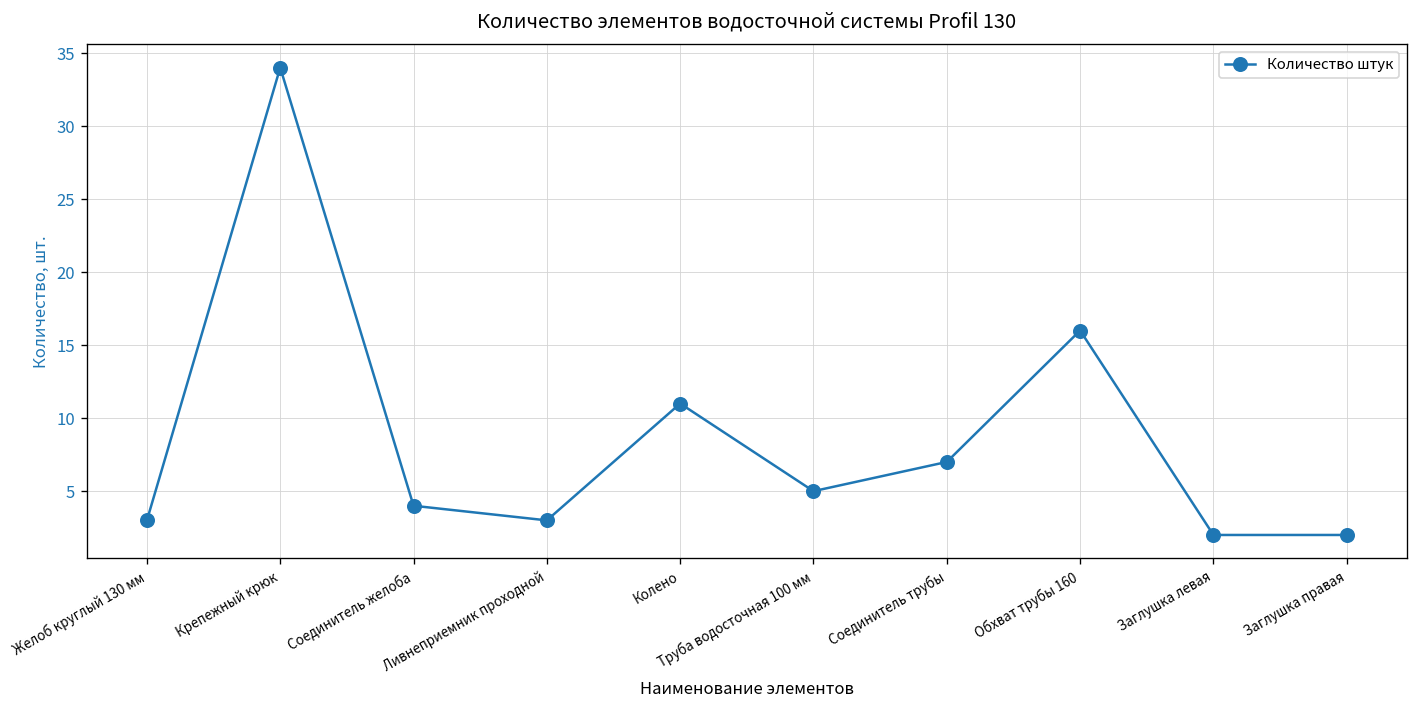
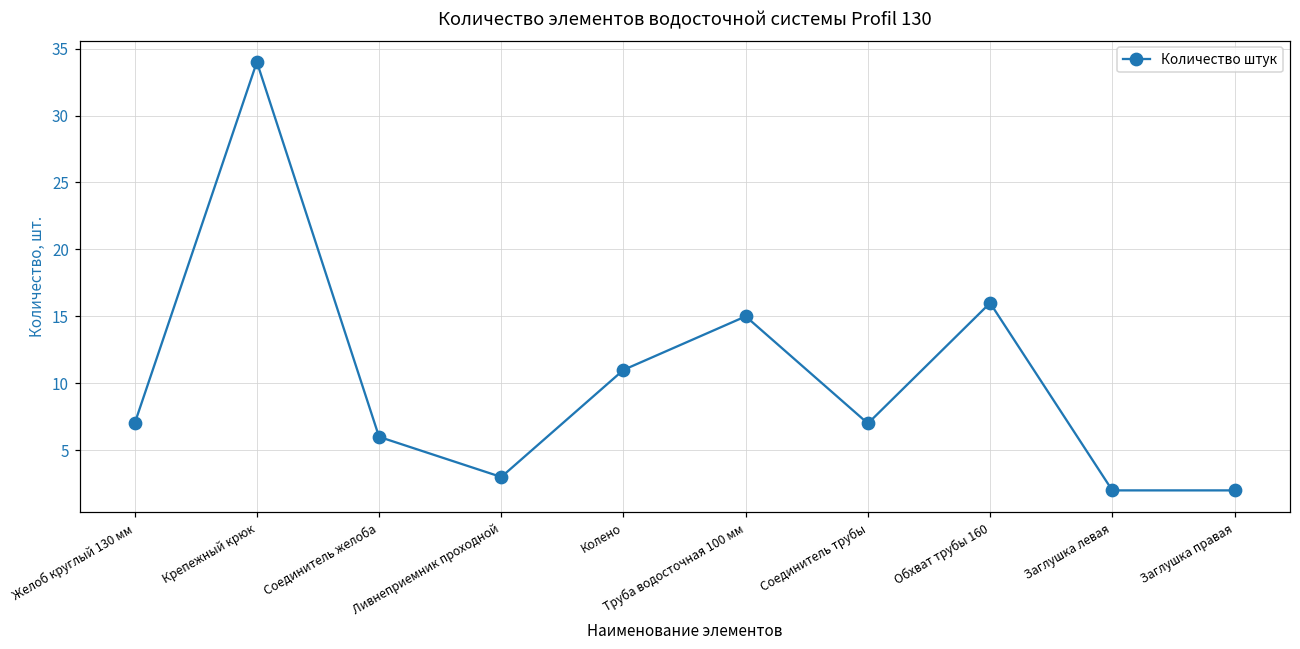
Желоб круглый 130 мм: 3 -> 7
Соединитель желоба: 4 -> 6
Труба водосточная 100 мм: 5 -> 15
